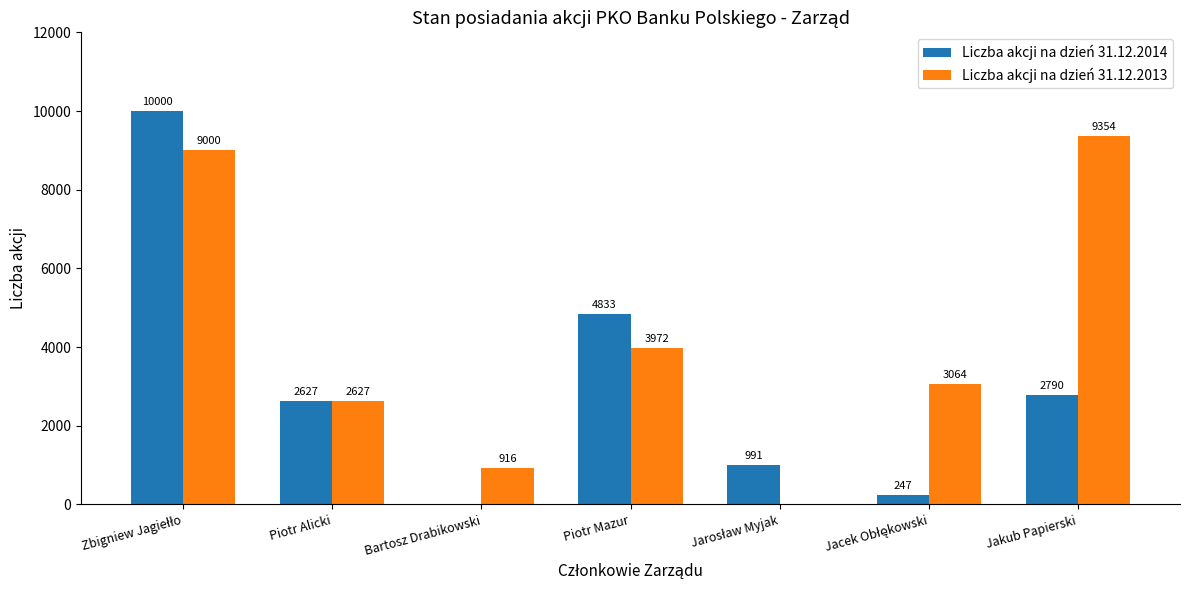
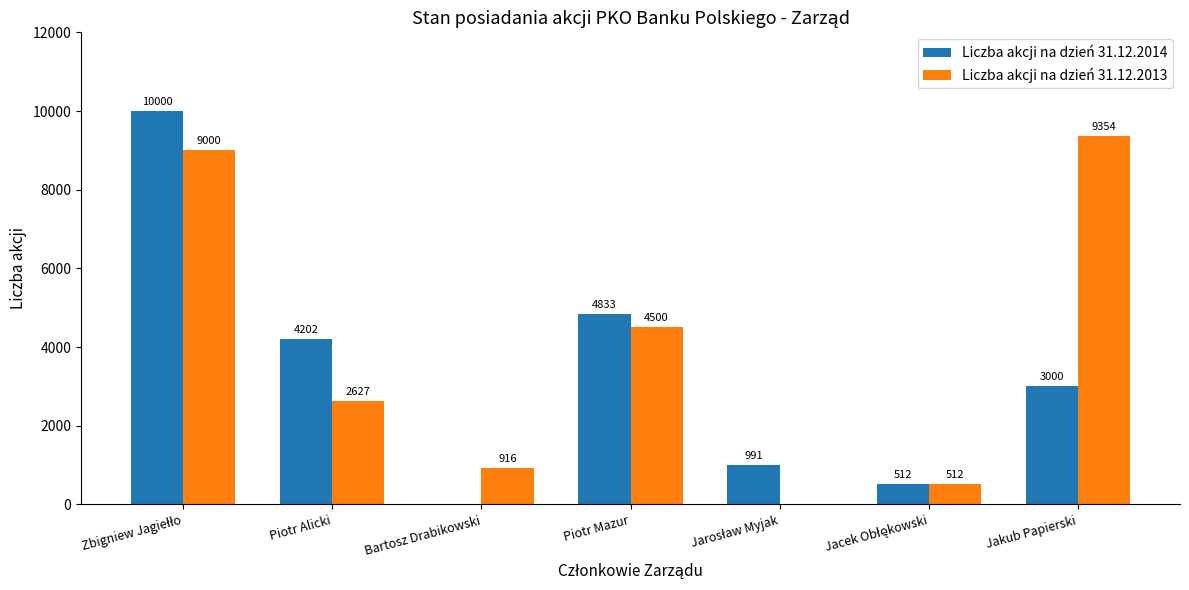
Liczba akcji na dzień 31.12.2014, Piotr Alicki: 2627 -> 4202
Liczba akcji na dzień 31.12.2013, Piotr Mazur: 3972 -> 4500
Liczba akcji na dzień 31.12.2014, Jacek Obłękowski: 247 -> 512
Liczba akcji na dzień 31.12.2013, Jacek Obłękowski: 3064 -> 512
Liczba akcji na dzień 31.12.2014, Jakub Papierski: 2790 -> 3000
